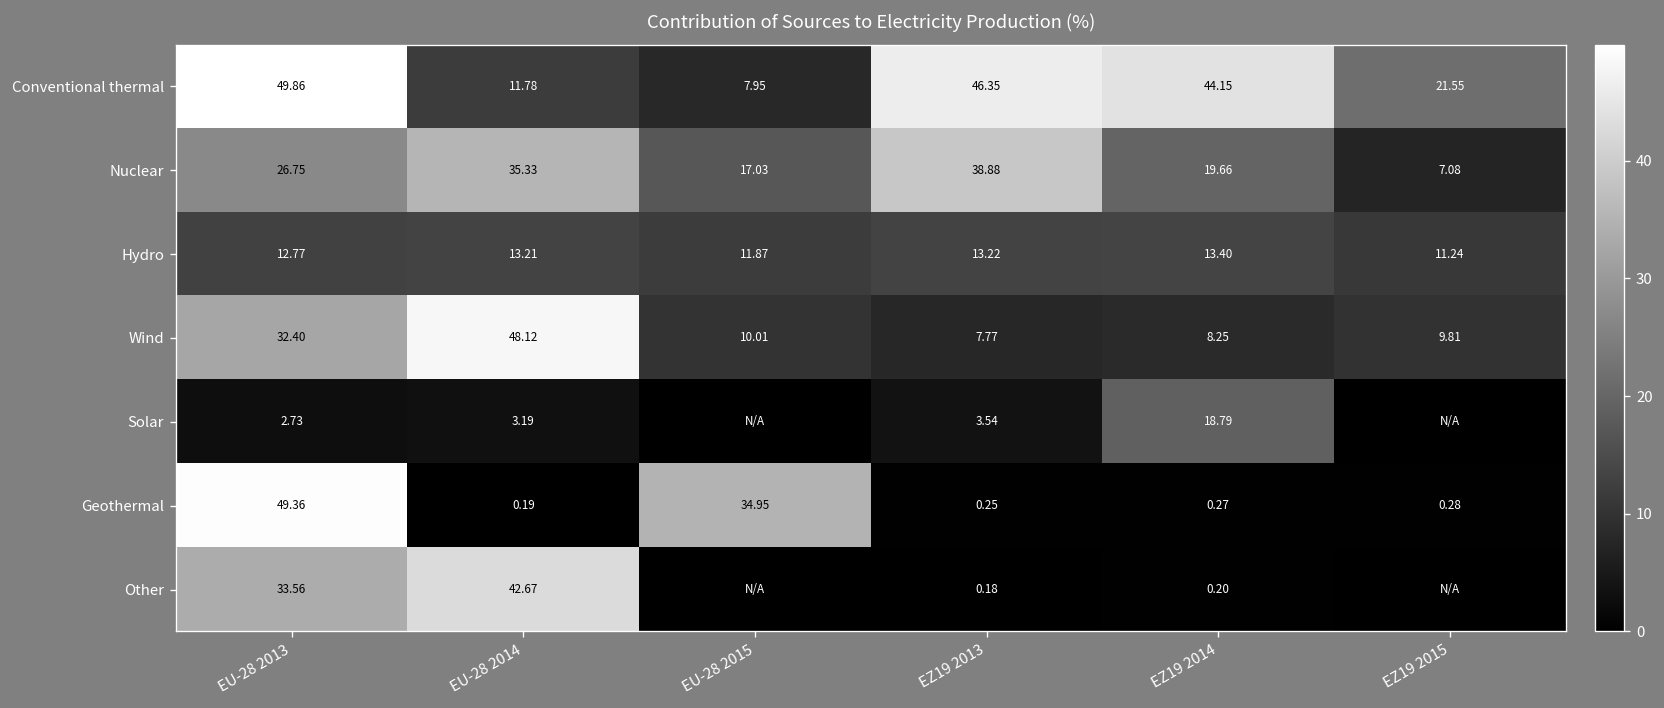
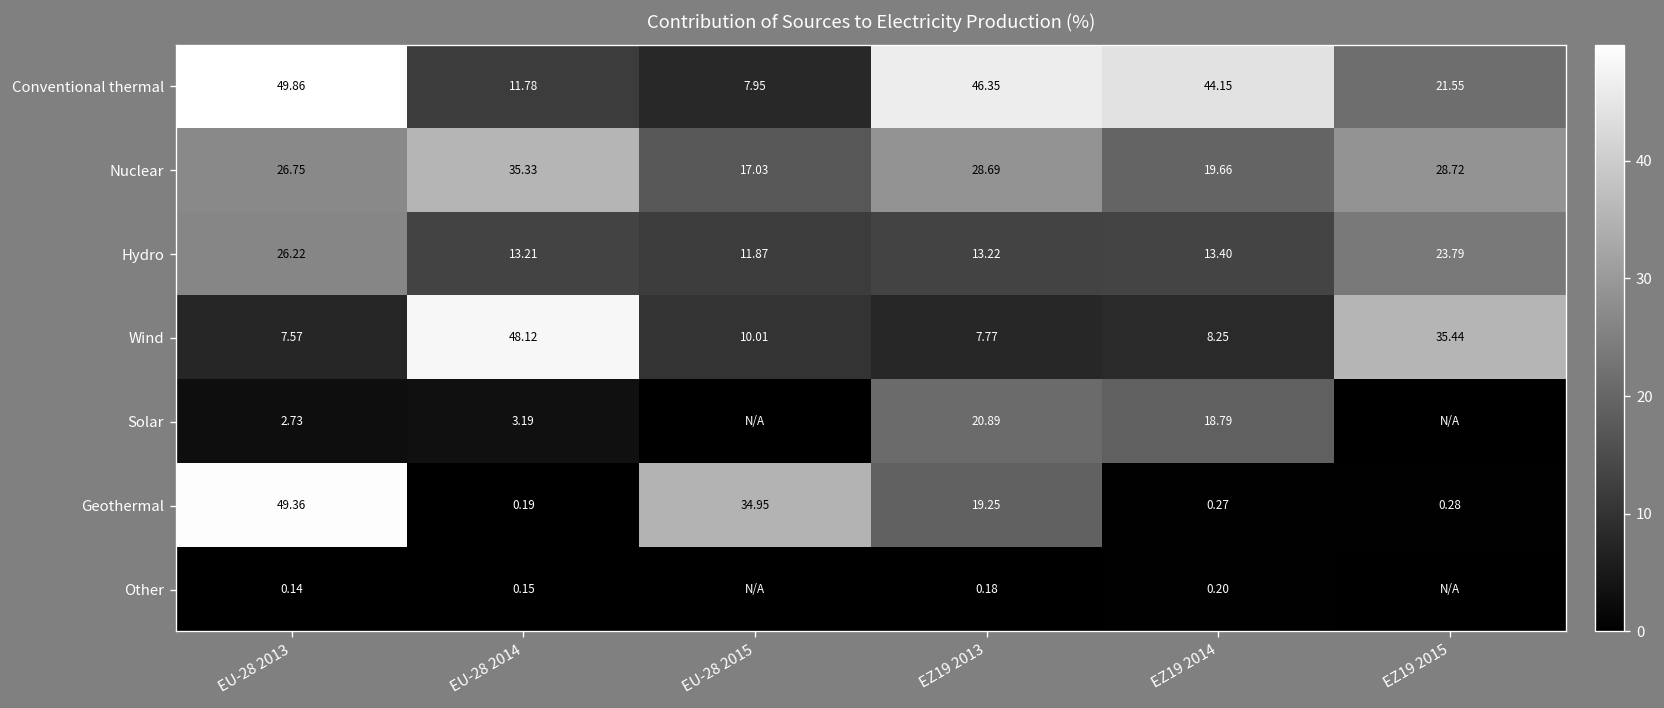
Nuclear, EZ19 2013: 38.88 -> 28.69
Nuclear, EZ19 2015: 7.08 -> 28.72
Hydro, EU-28 2013: 12.77 -> 26.22
Hydro, EZ19 2015: 11.24 -> 23.79
Wind, EU-28 2013: 32.40 -> 7.57
Wind, EZ19 2015: 9.81 -> 35.44
Solar, EZ19 2013: 3.54 -> 20.89
Geothermal, EZ19 2013: 0.25 -> 19.25
Other, EU-28 2013: 33.56 -> 0.14
Other, EU-28 2014: 42.67 -> 0.15
